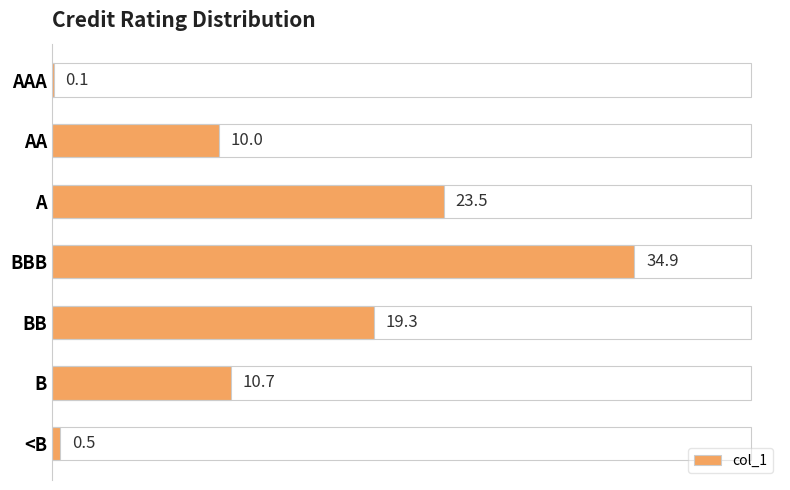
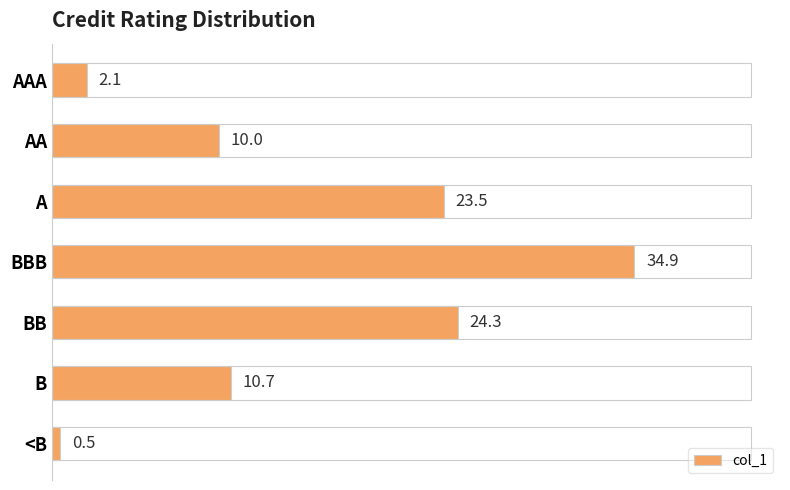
AAA: 0.1 -> 2.1
BB: 19.3 -> 24.3
